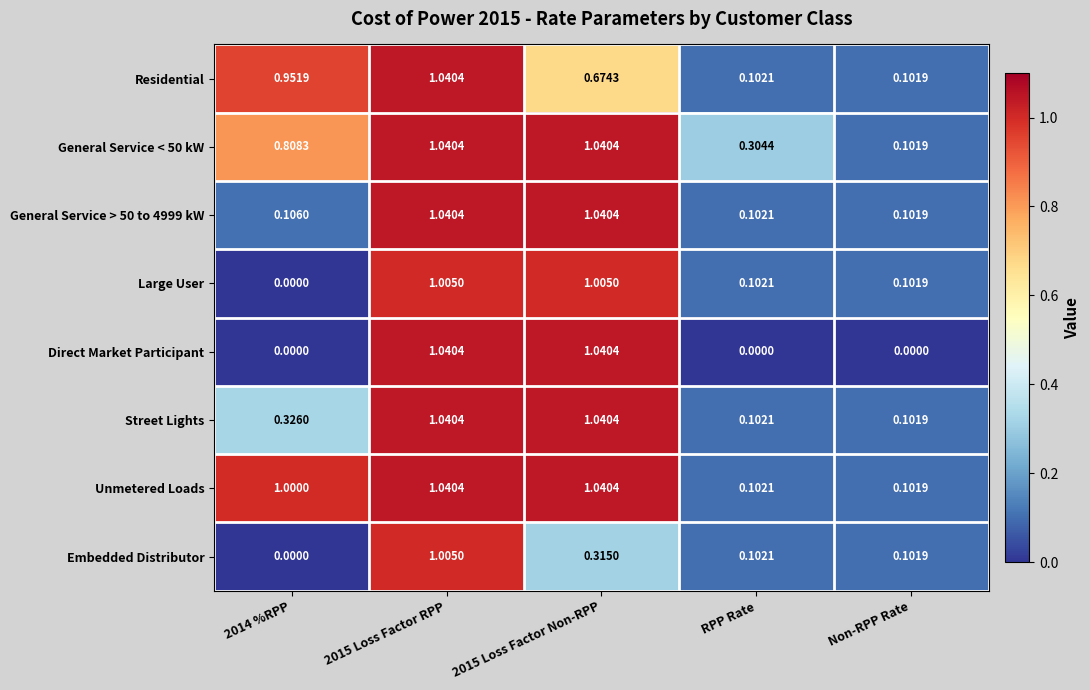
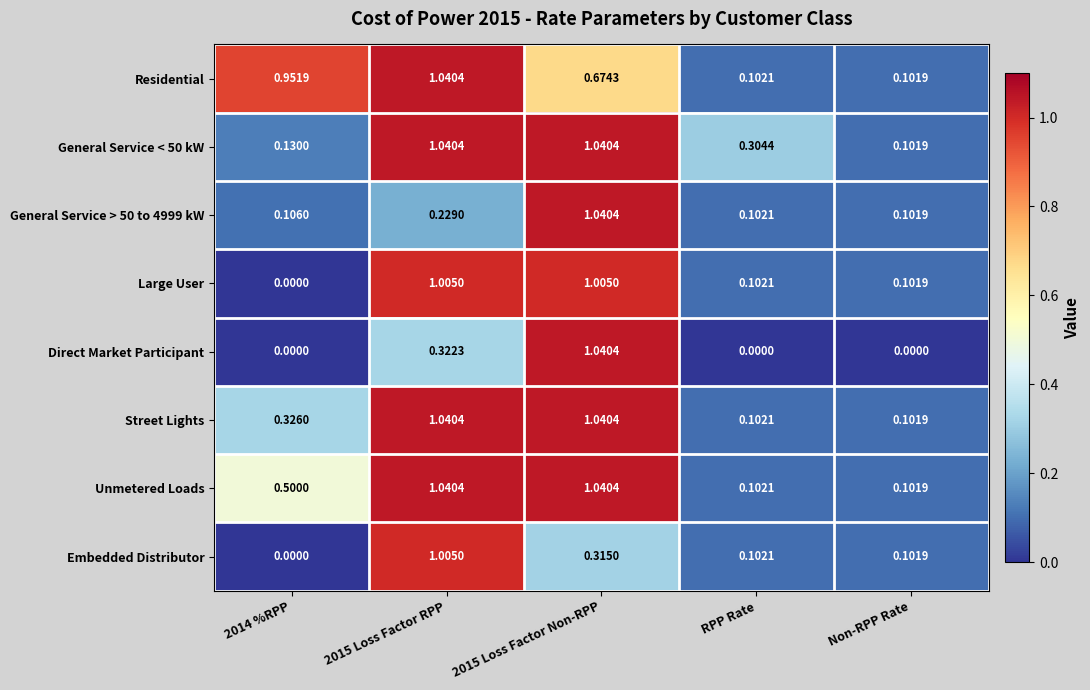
General Service < 50 kW, 2014 %RPP: 0.8083 -> 0.1300
General Service > 50 to 4999 kW, 2015 Loss Factor RPP: 1.0404 -> 0.2290
Direct Market Participant, 2015 Loss Factor RPP: 1.0404 -> 0.3223
Unmetered Loads, 2014 %RPP: 1.0000 -> 0.5000
